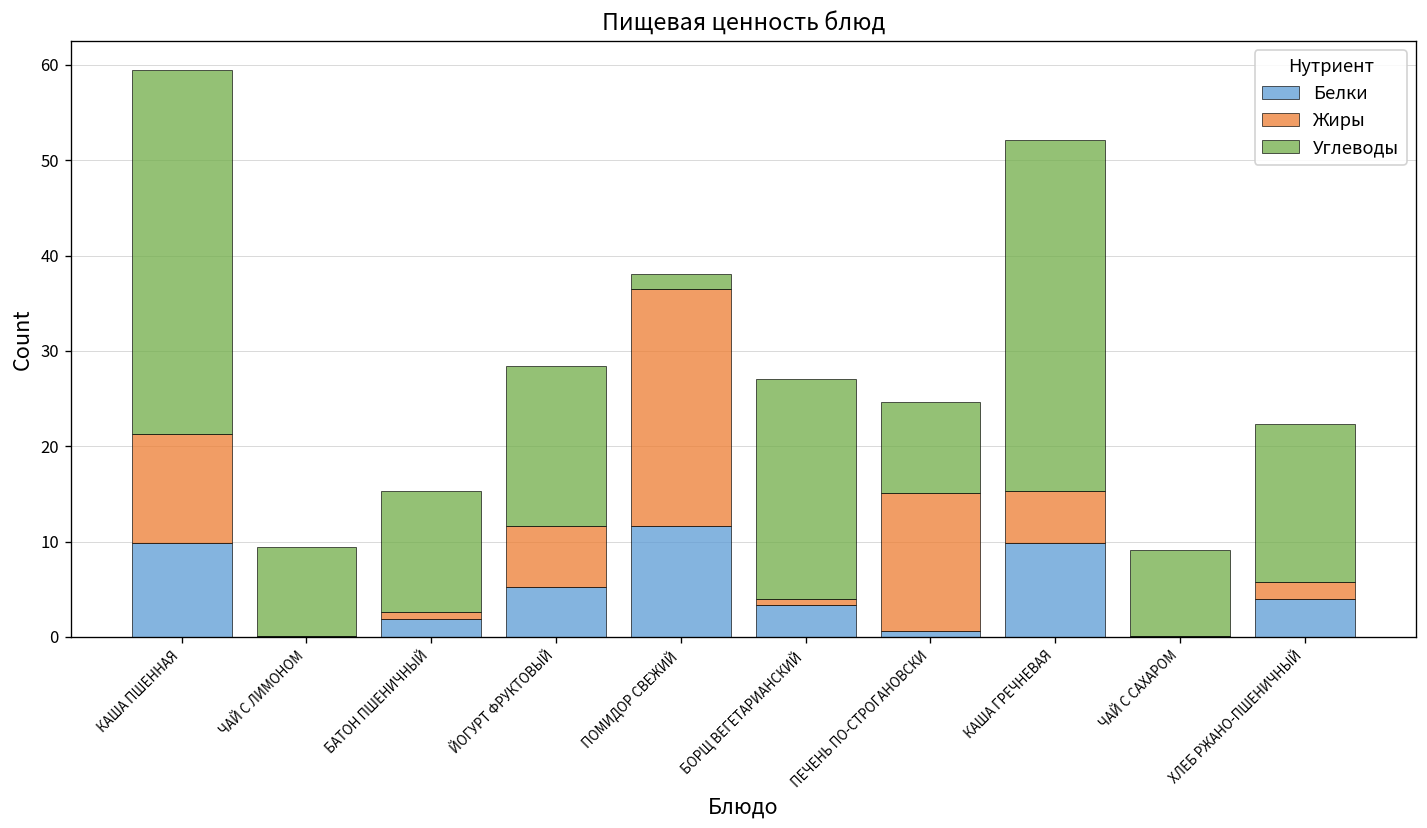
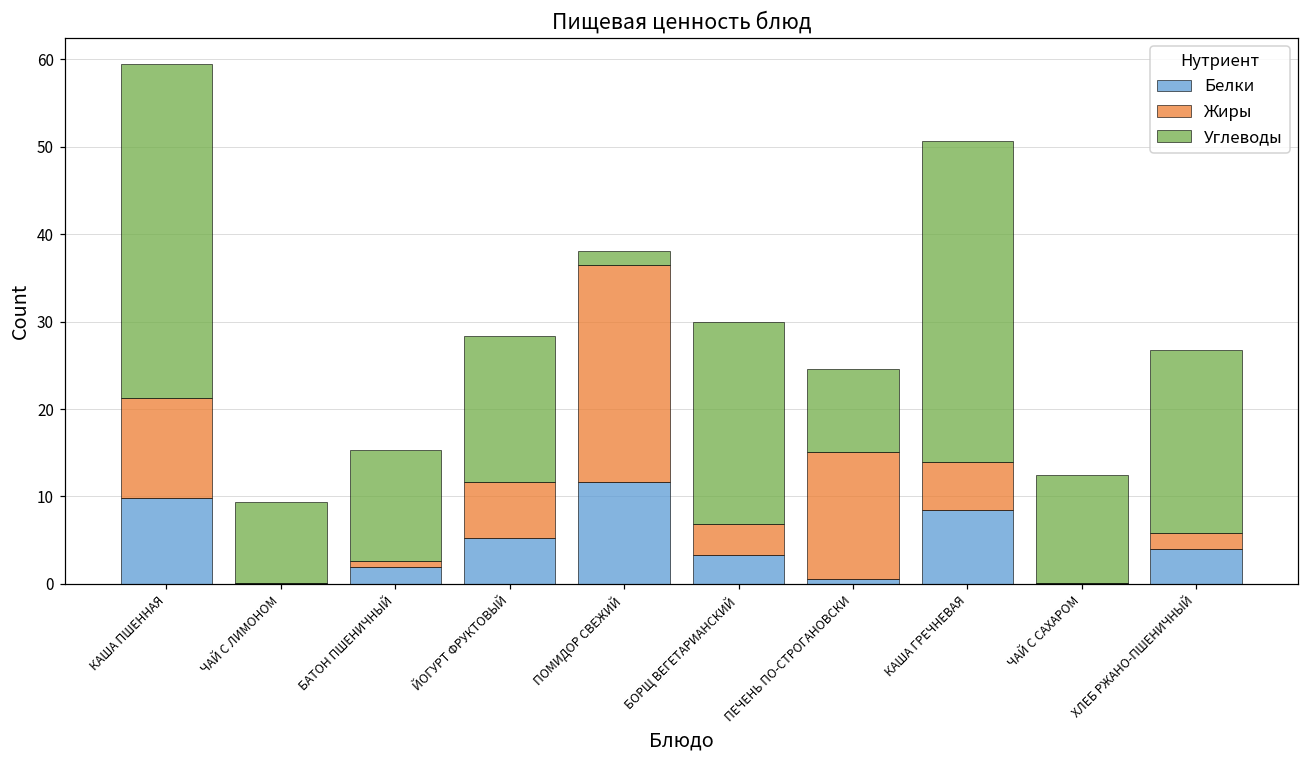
Жиры, БОРЩ ВЕГЕТАРИАНСКИЙ: 1 -> 4
Белки, КАША ГРЕЧНЕВАЯ: 10 -> 8
Углеводы, ЧАЙ С САХАРОМ: 9 -> 12
Углеводы, ХЛЕБ РЖАНО-ПШЕНИЧНЫЙ: 16 -> 21
